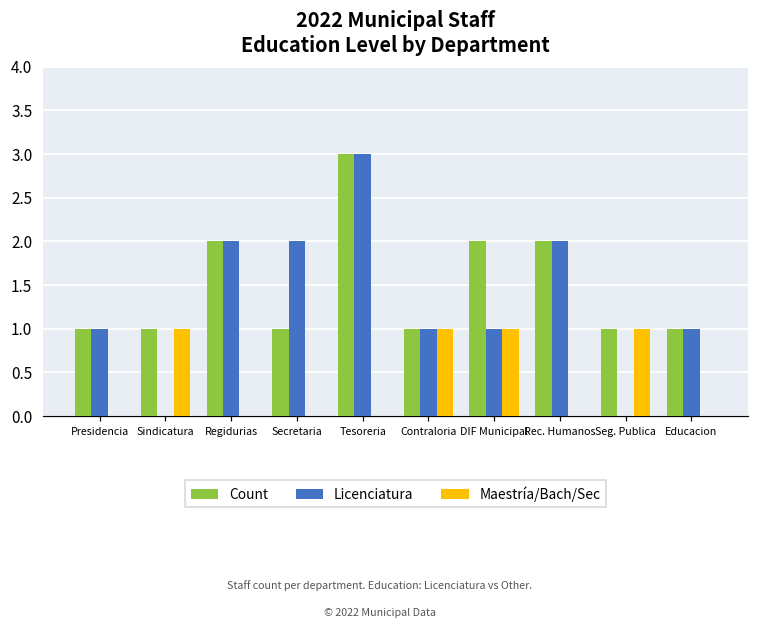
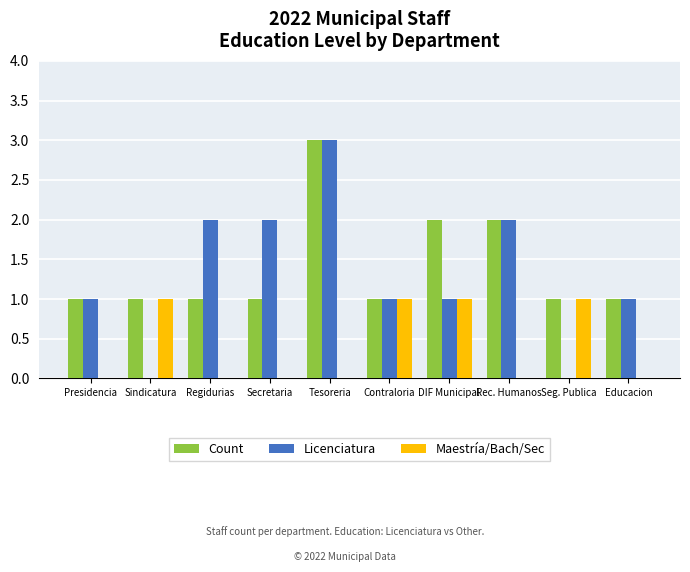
Count, Regidurias: 2 -> 1
